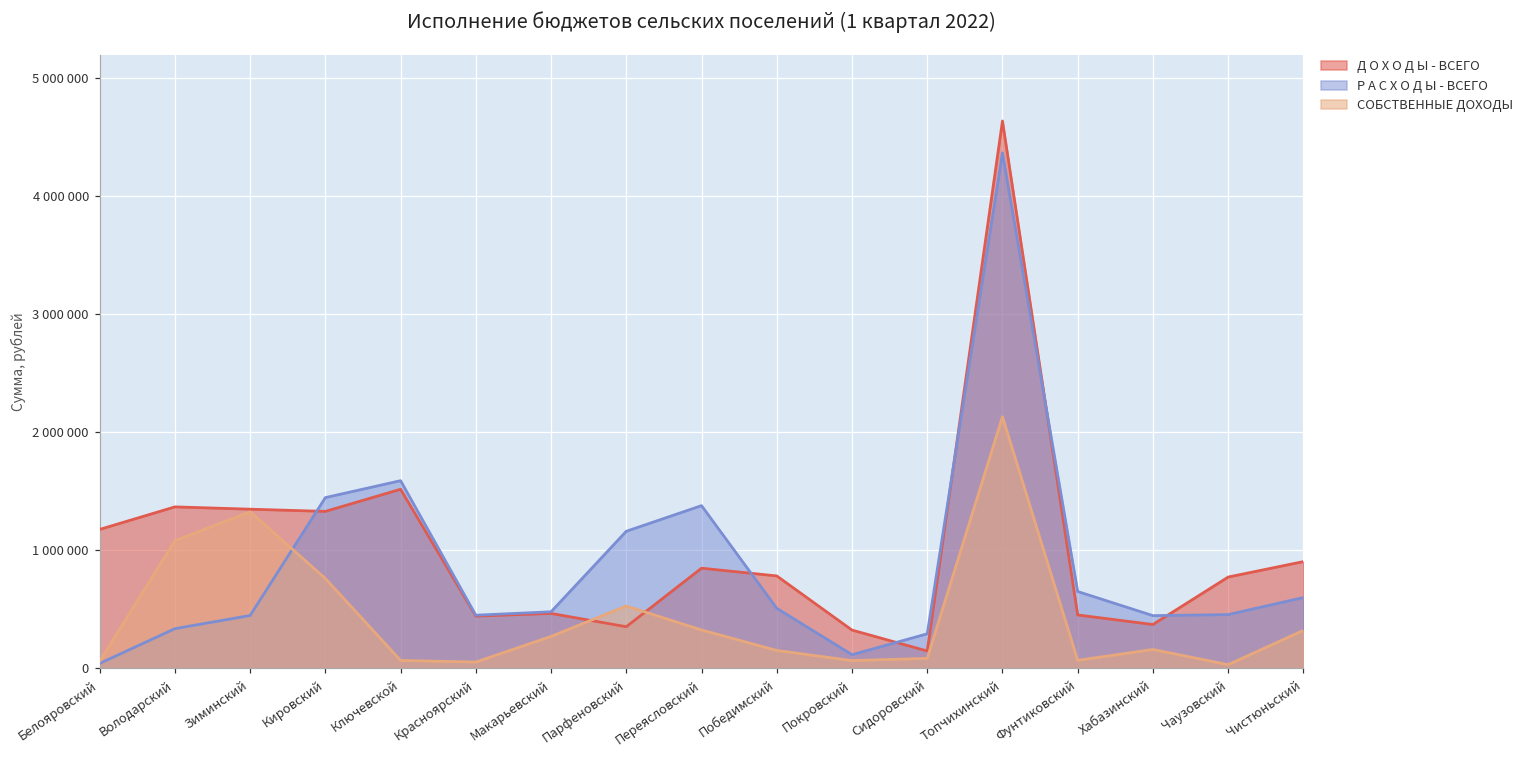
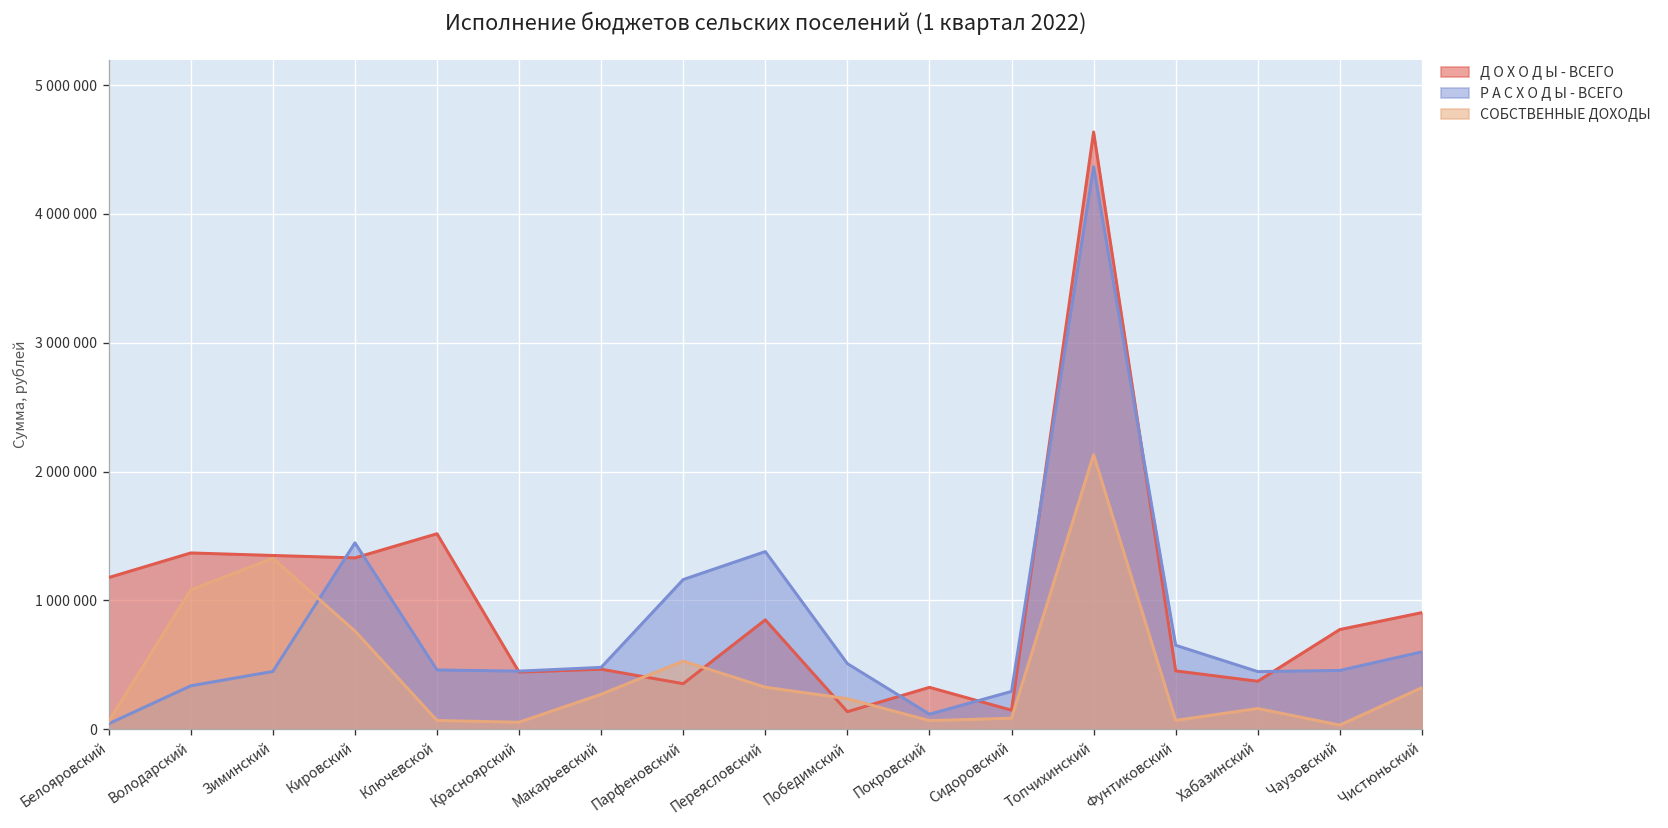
Р А С Х О Д Ы - ВСЕГО, Ключевской: 1590000 -> 460000
Д О Х О Д Ы - ВСЕГО, Победимский: 780000 -> 140000
СОБСТВЕННЫЕ ДОХОДЫ, Победимский: 150000 -> 240000
